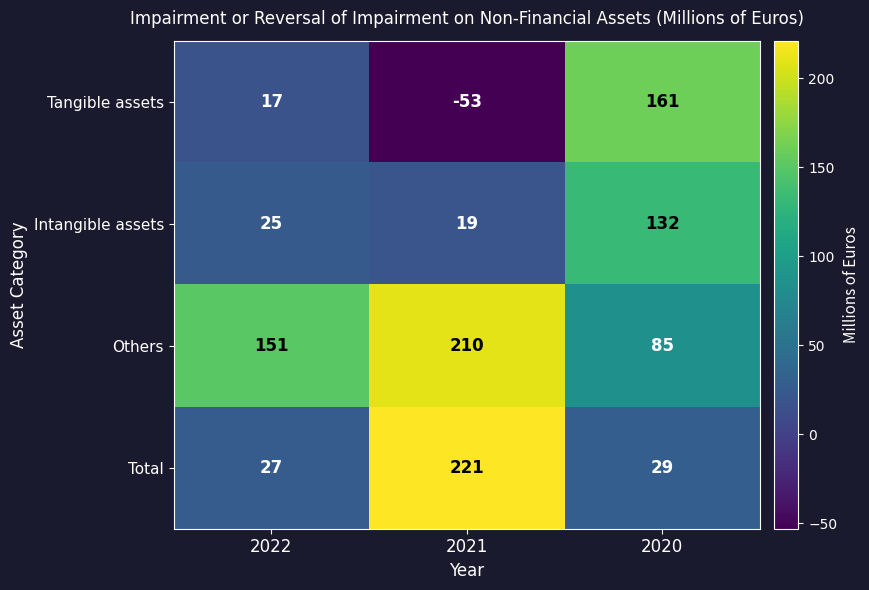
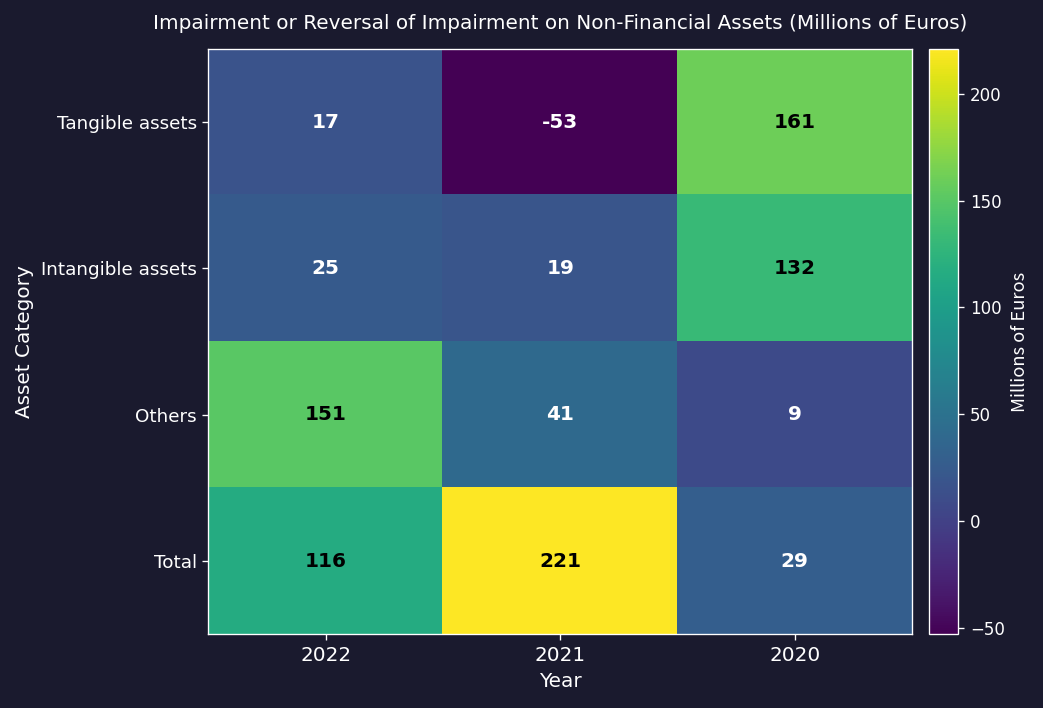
Others, 2021: 210 -> 41
Others, 2020: 85 -> 9
Total, 2022: 27 -> 116
